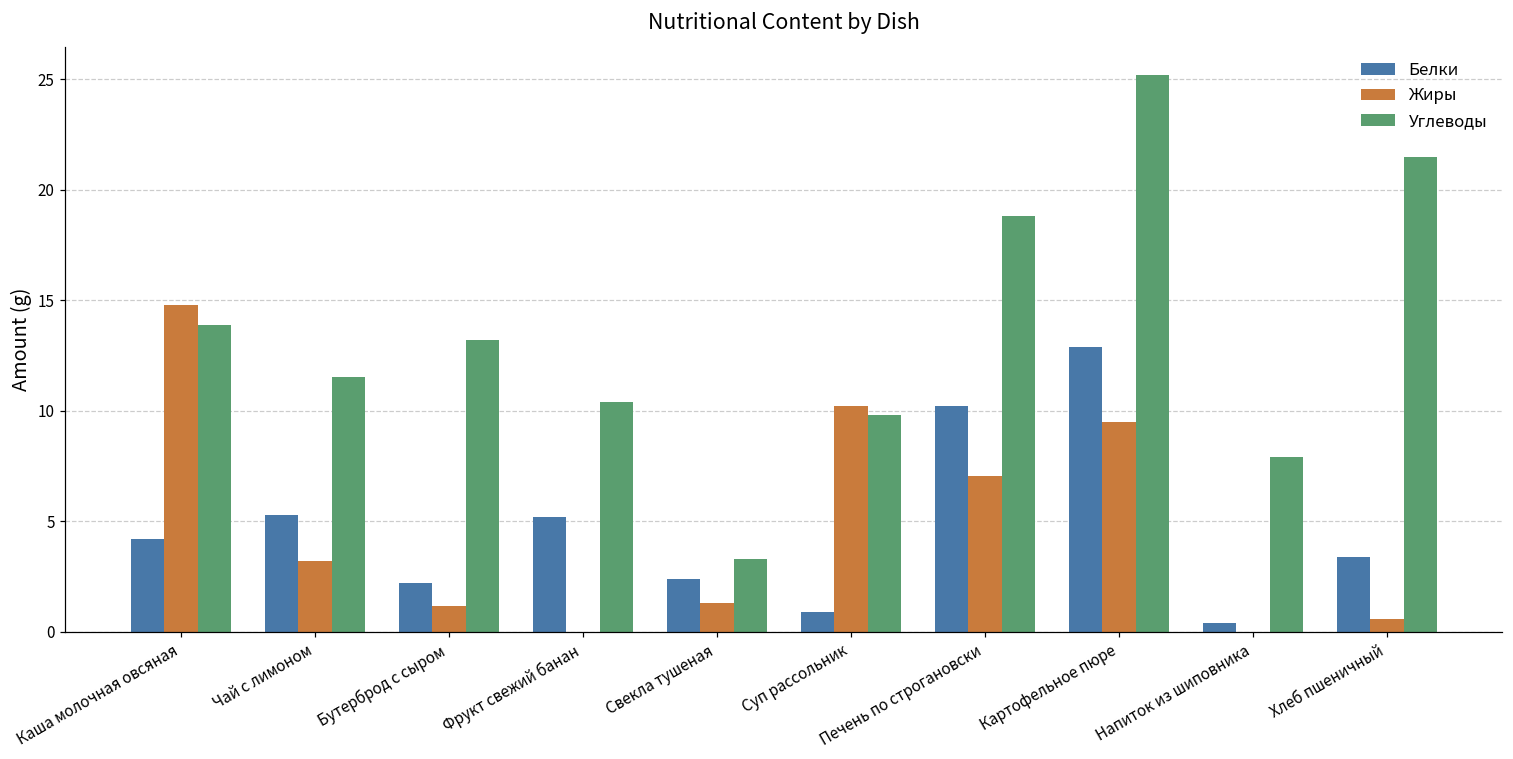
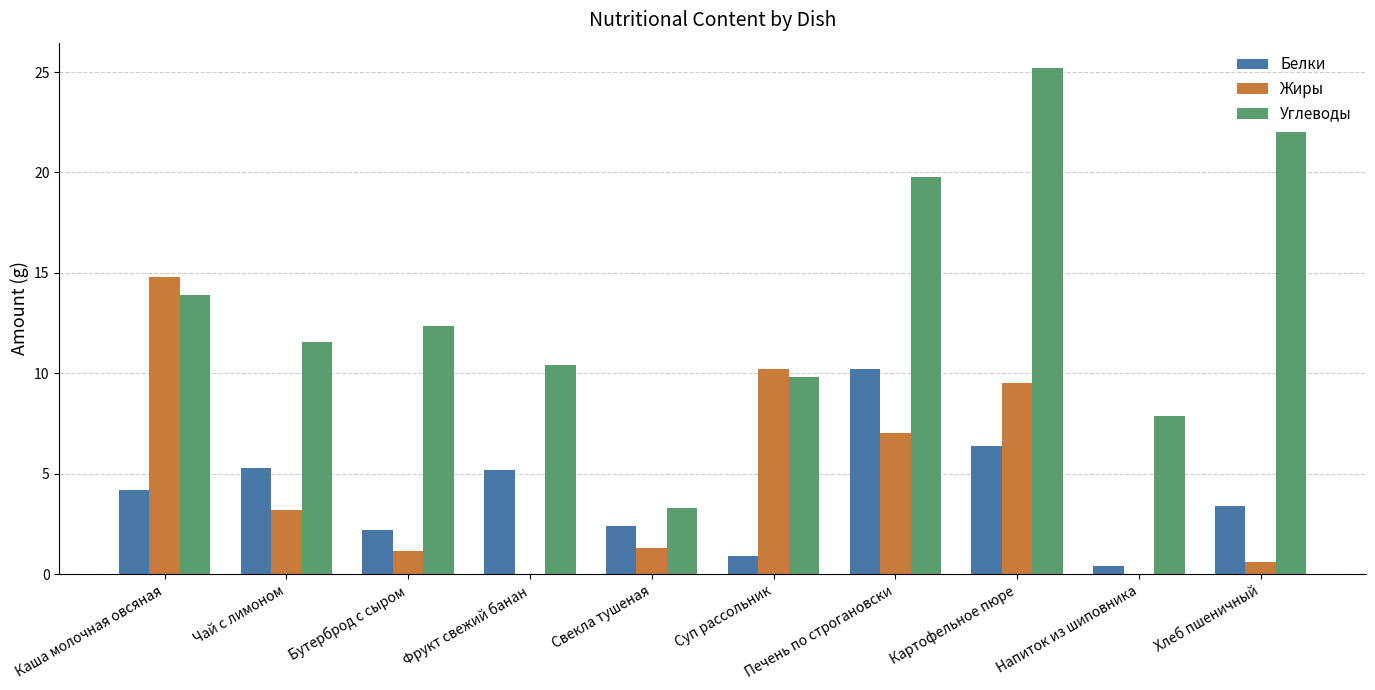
Углеводы, Бутерброд с сыром: 13.2 -> 12.4
Углеводы, Печень по строгановски: 18.8 -> 19.8
Белки, Картофельное пюре: 12.9 -> 6.4
Углеводы, Хлеб пшеничный: 21.5 -> 22.0
